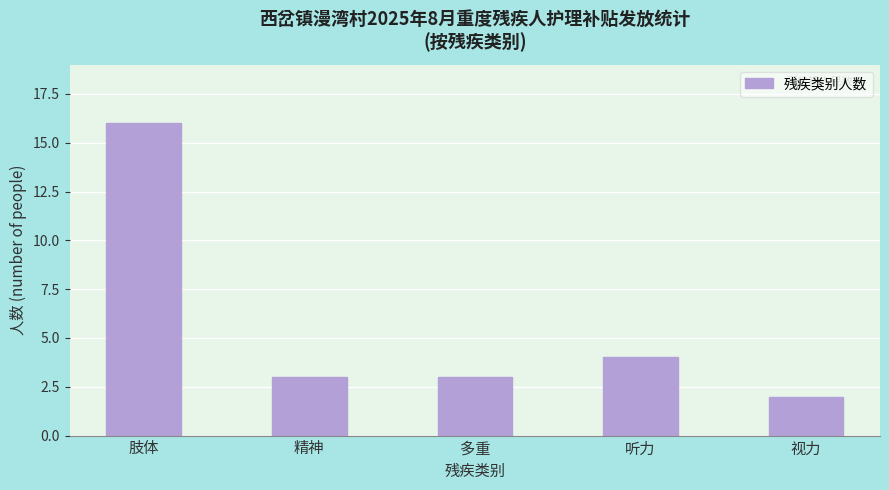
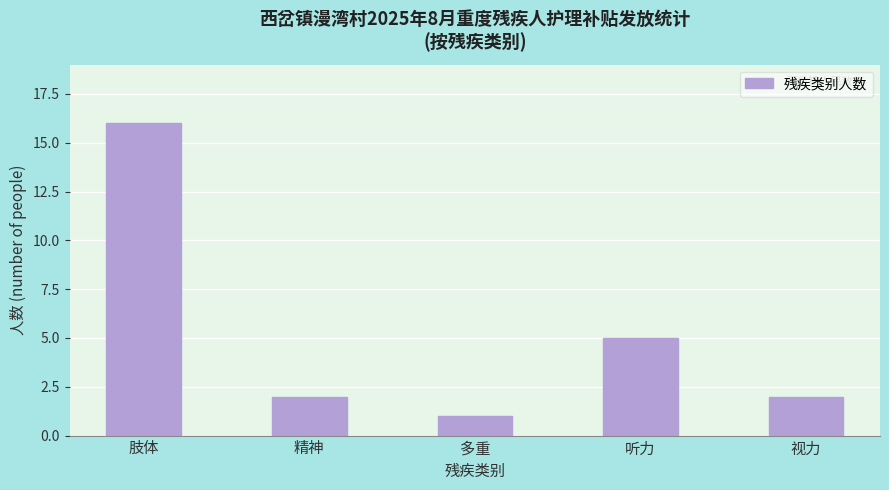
精神: 3 -> 2
多重: 3 -> 1
听力: 4 -> 5
